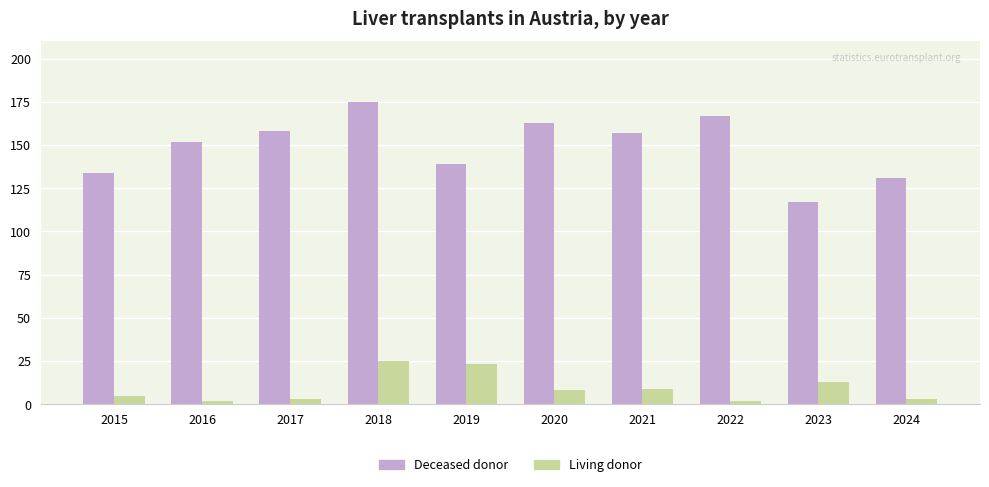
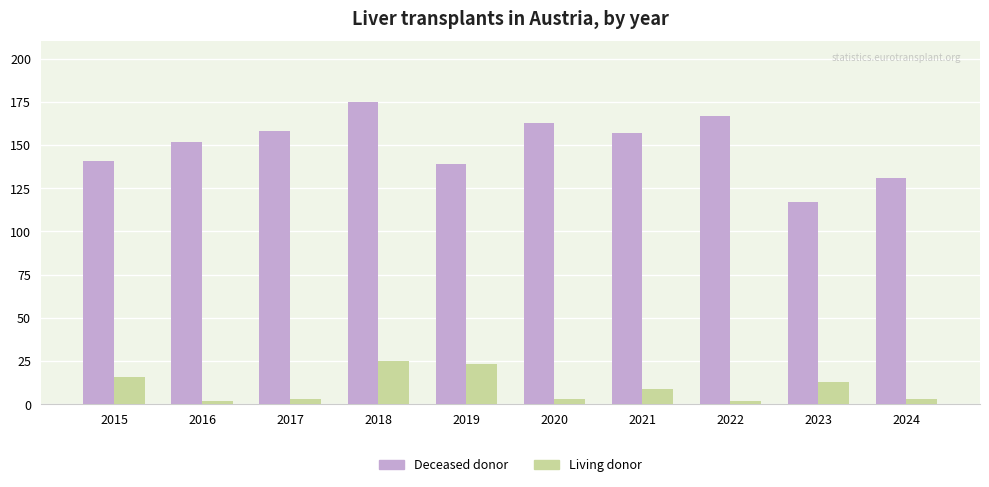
Deceased donor, 2015: 134 -> 141
Living donor, 2015: 5 -> 16
Living donor, 2020: 8 -> 3
